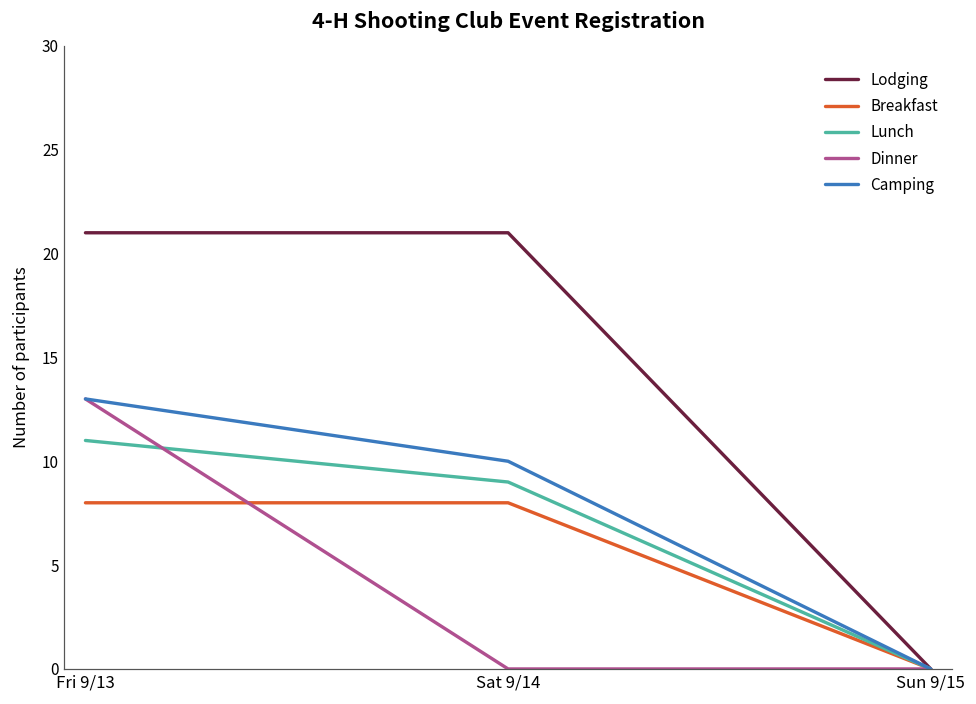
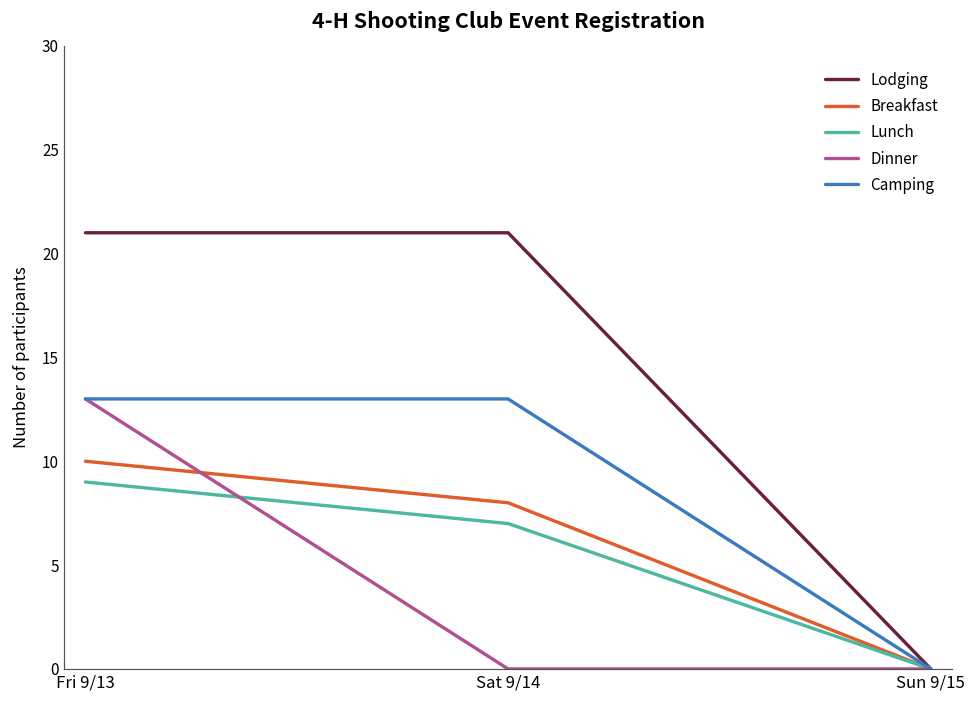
Breakfast, Fri 9/13: 8 -> 10
Lunch, Fri 9/13: 11 -> 9
Lunch, Sat 9/14: 9 -> 7
Camping, Sat 9/14: 10 -> 13
